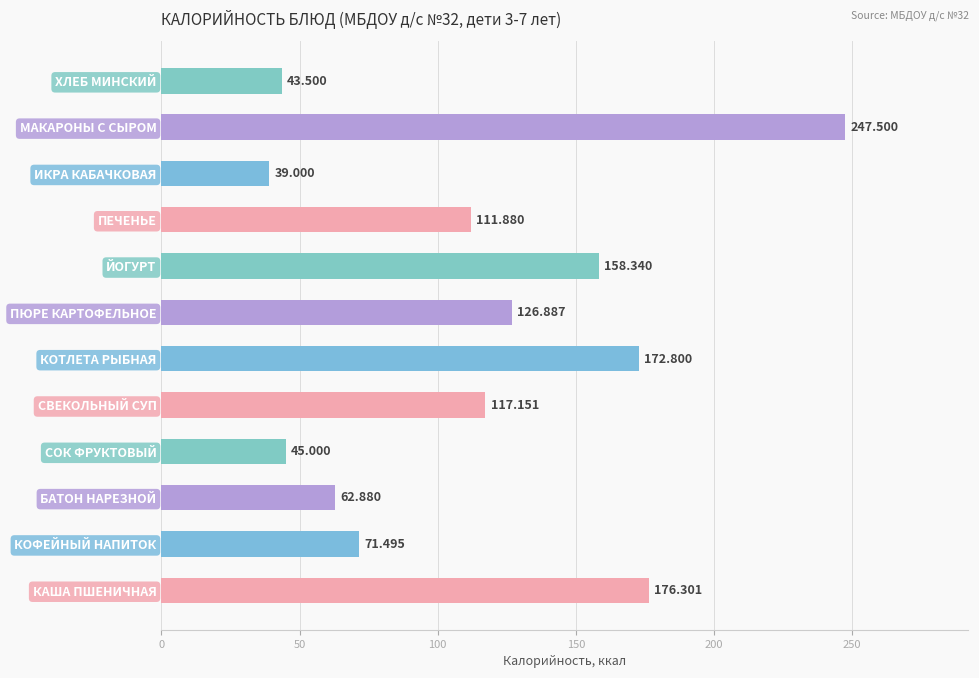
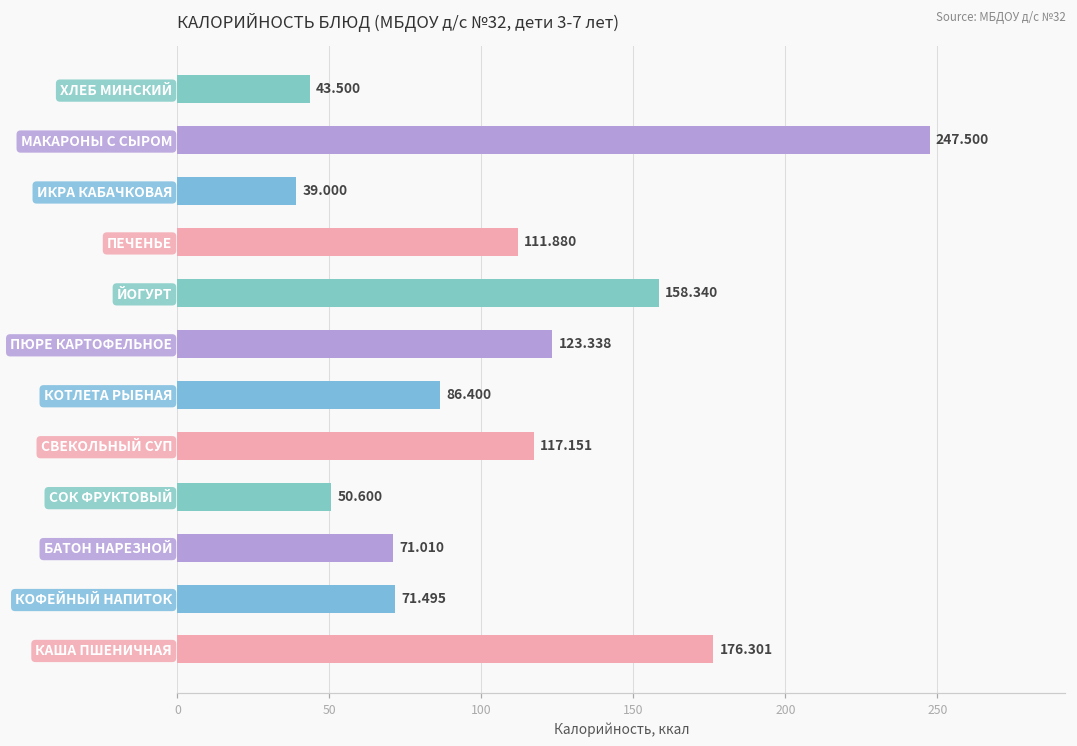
ПЮРЕ КАРТОФЕЛЬНОЕ: 126.887 -> 123.338
КОТЛЕТА РЫБНАЯ: 172.800 -> 86.400
СОК ФРУКТОВЫЙ: 45.000 -> 50.600
БАТОН НАРЕЗНОЙ: 62.880 -> 71.010
